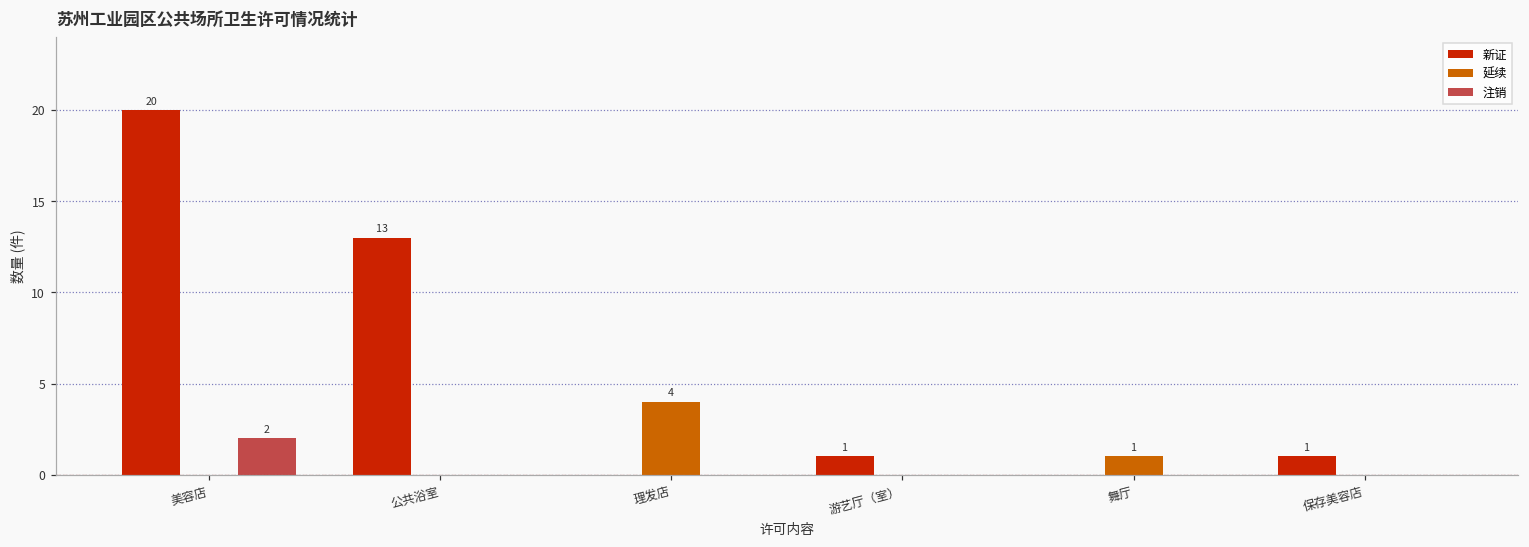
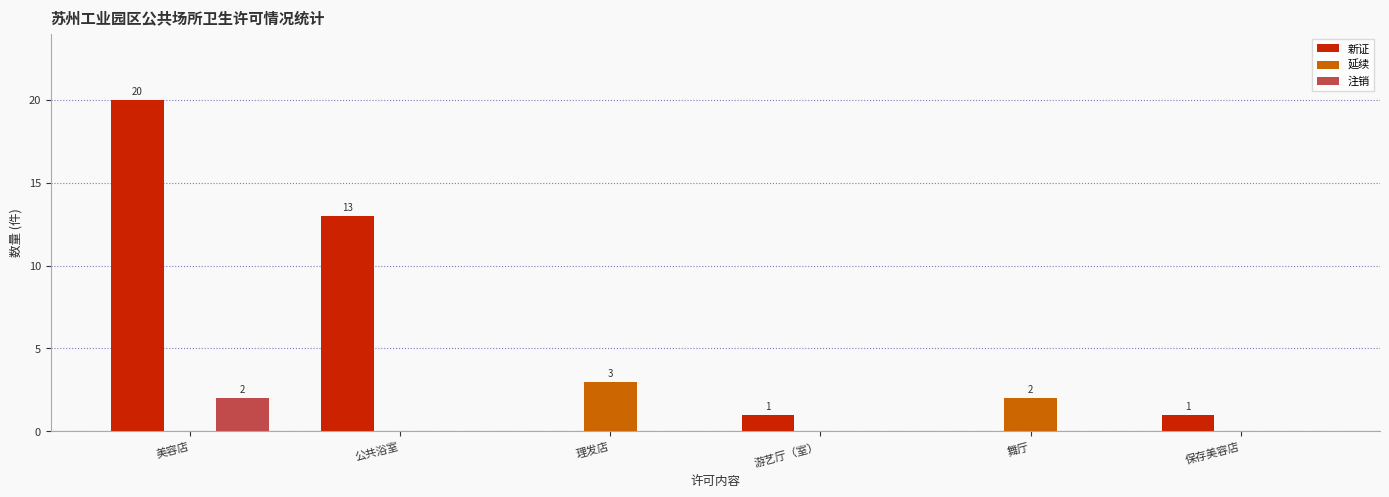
延续, 理发店: 4 -> 3
延续, 舞厅: 1 -> 2
